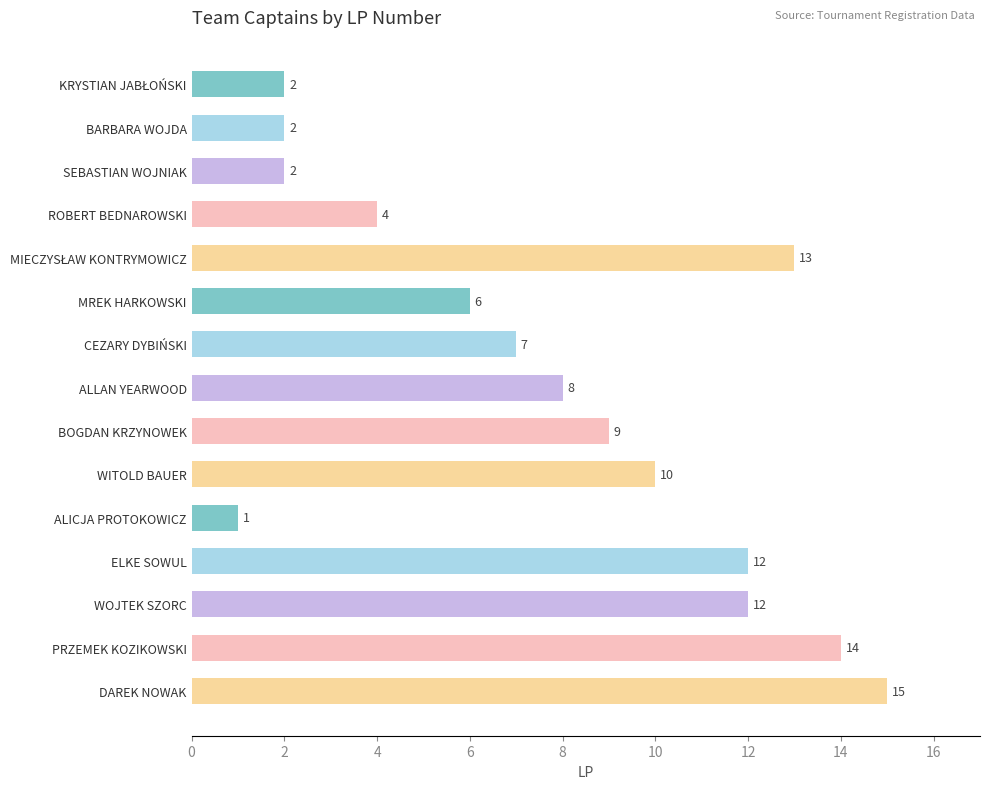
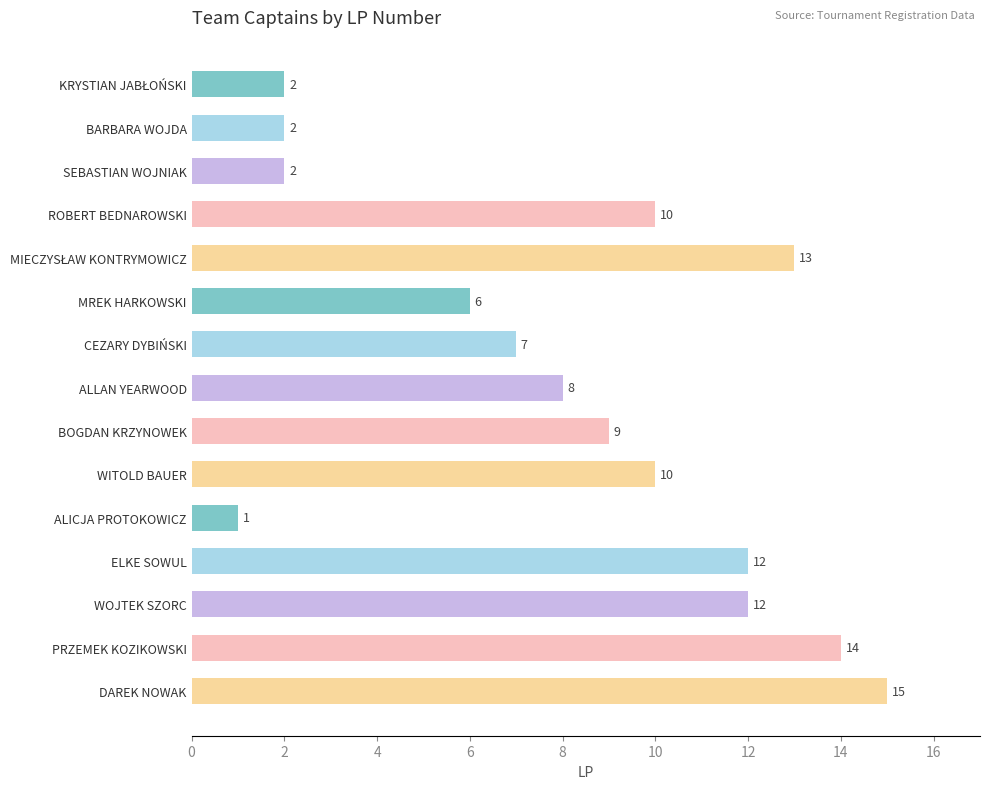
ROBERT BEDNAROWSKI: 4 -> 10
